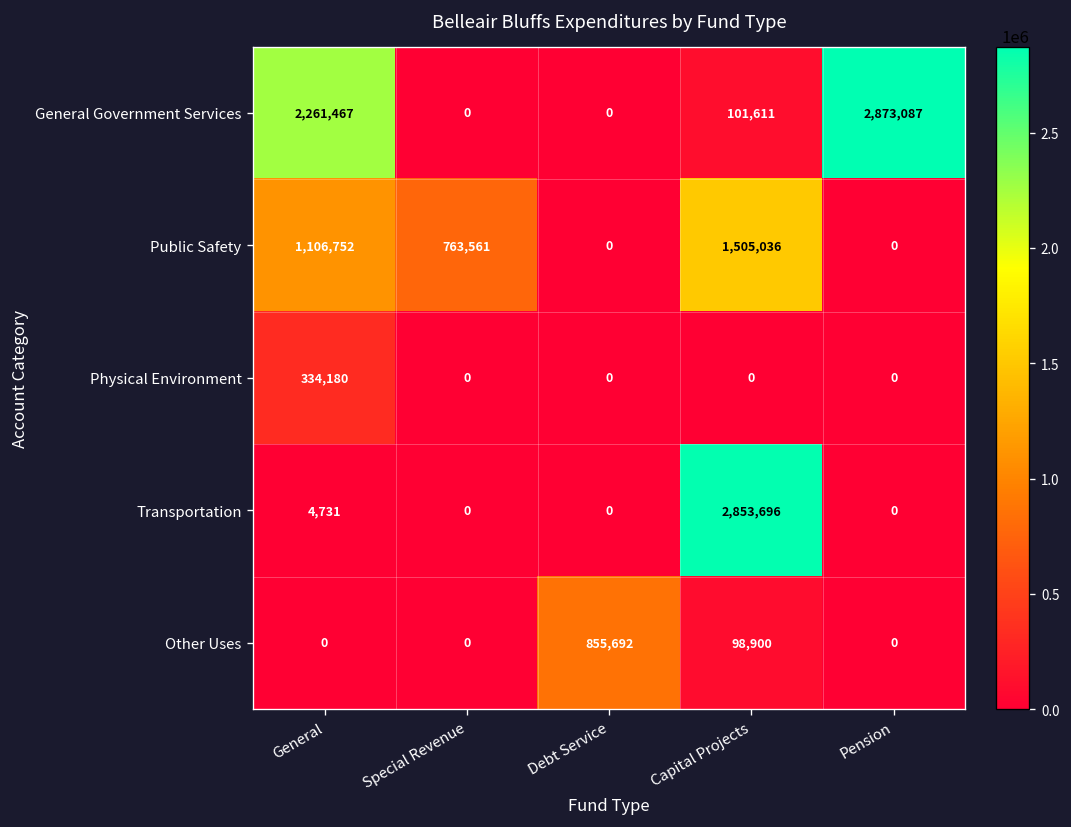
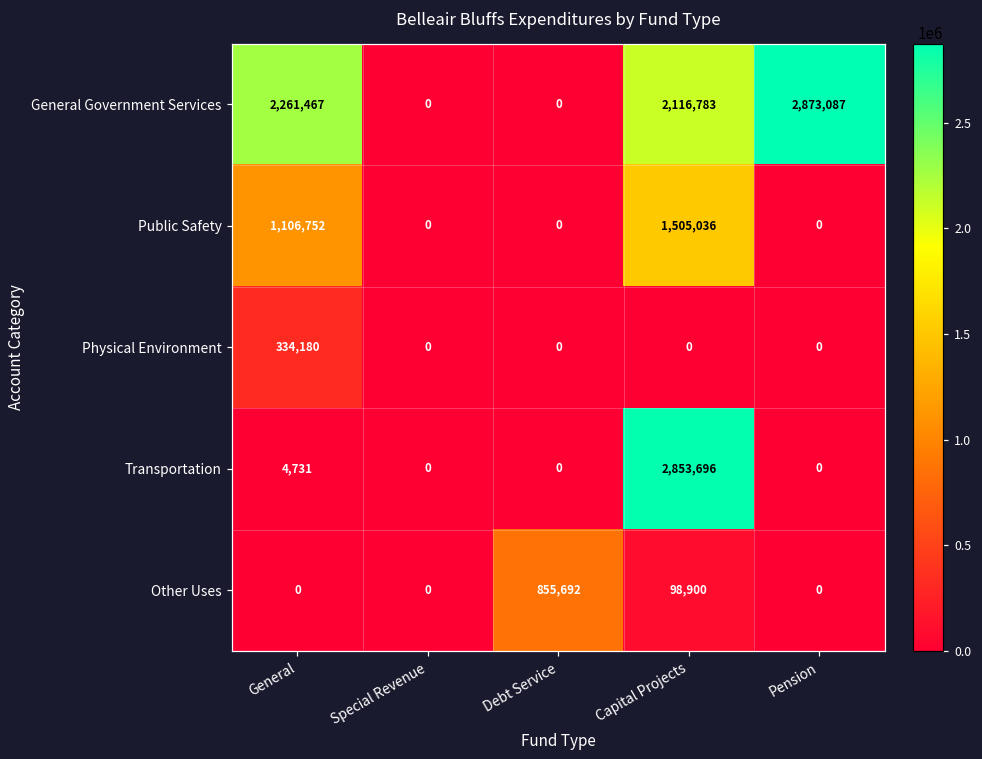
General Government Services, Capital Projects: 101,611 -> 2,116,783
Public Safety, Special Revenue: 763,561 -> 0
